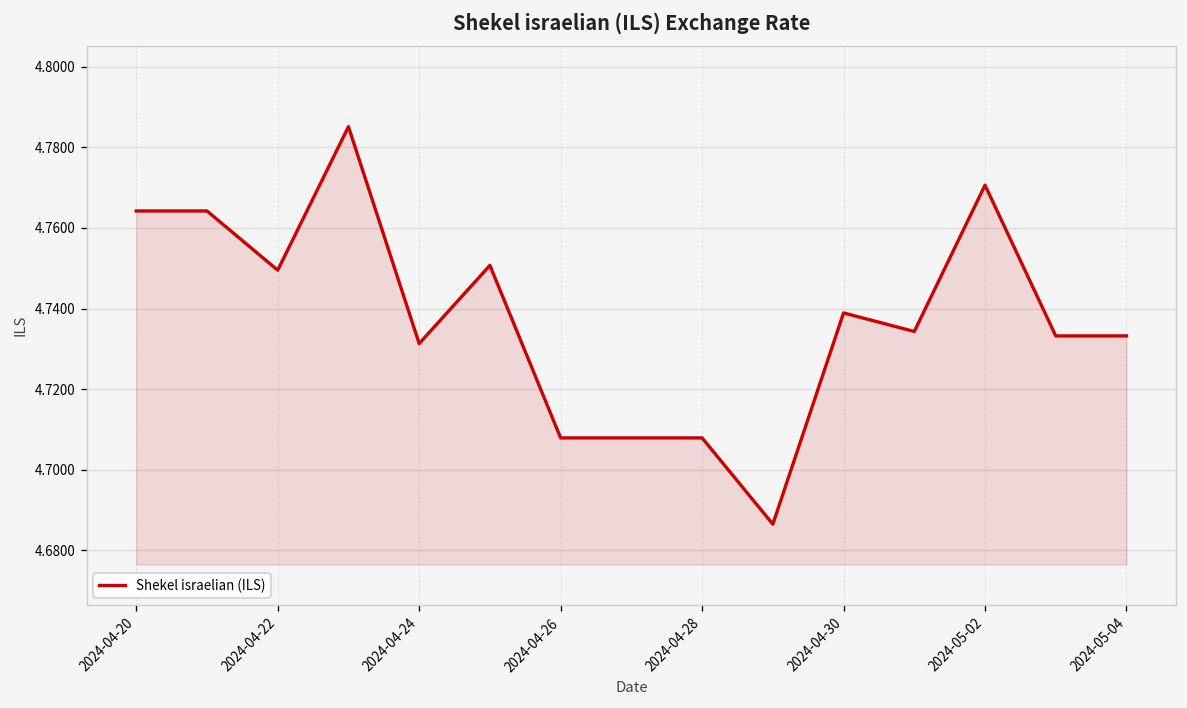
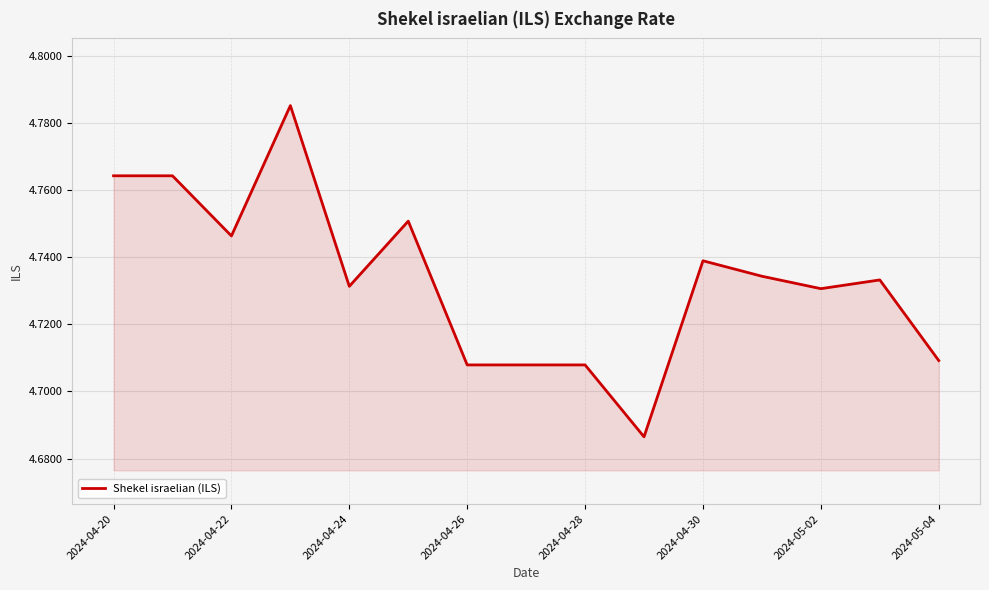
2024-04-22: 4.750 -> 4.746
2024-05-02: 4.771 -> 4.731
2024-05-04: 4.733 -> 4.709
